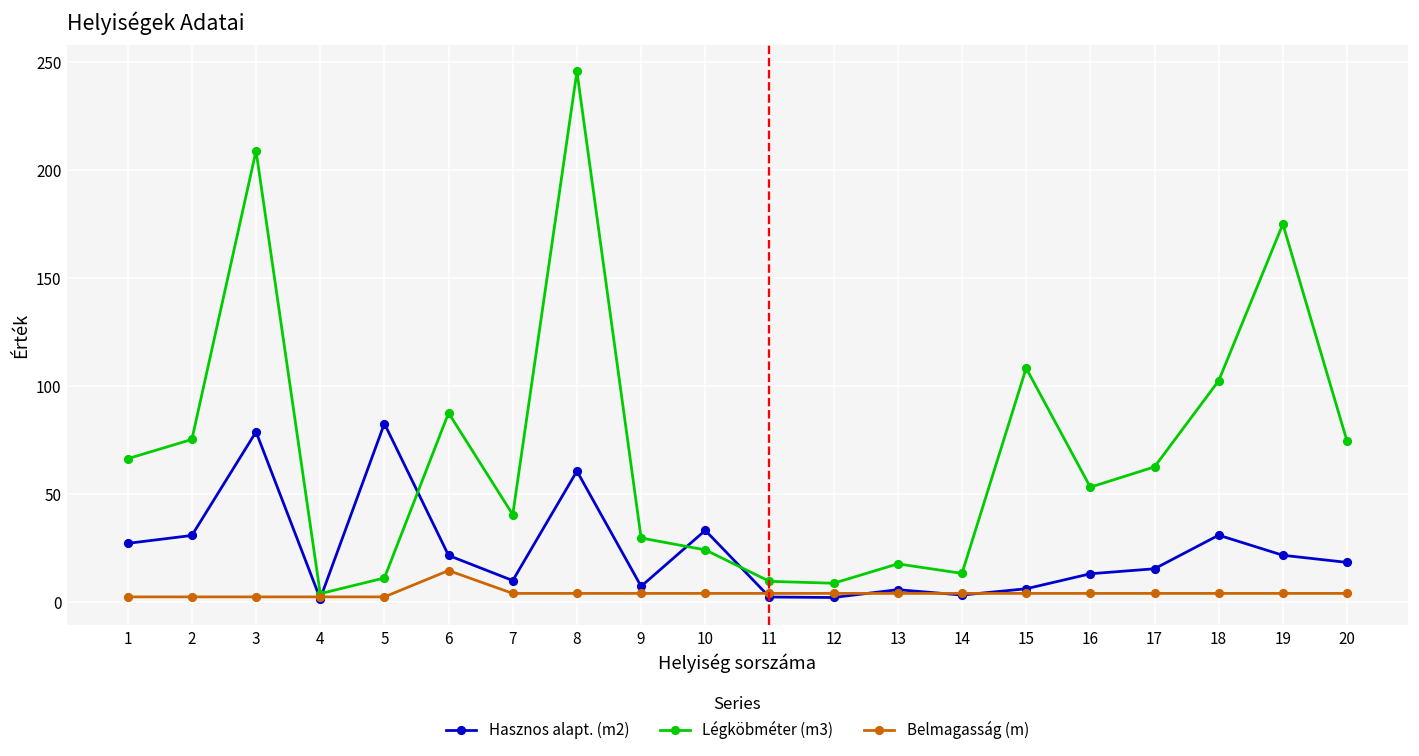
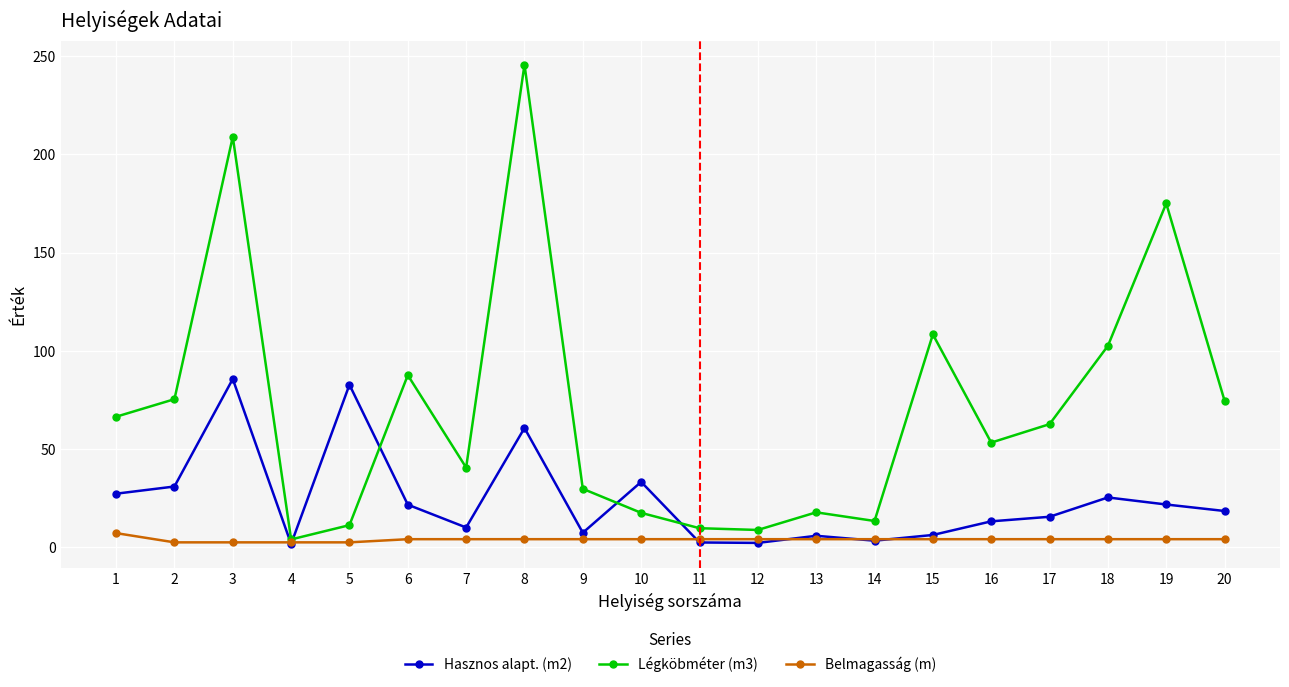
Belmagasság (m), 1: 2 -> 7
Hasznos alapt. (m2), 3: 79 -> 86
Belmagasság (m), 6: 15 -> 4
Légköbméter (m3), 10: 24 -> 17
Hasznos alapt. (m2), 18: 31 -> 25
